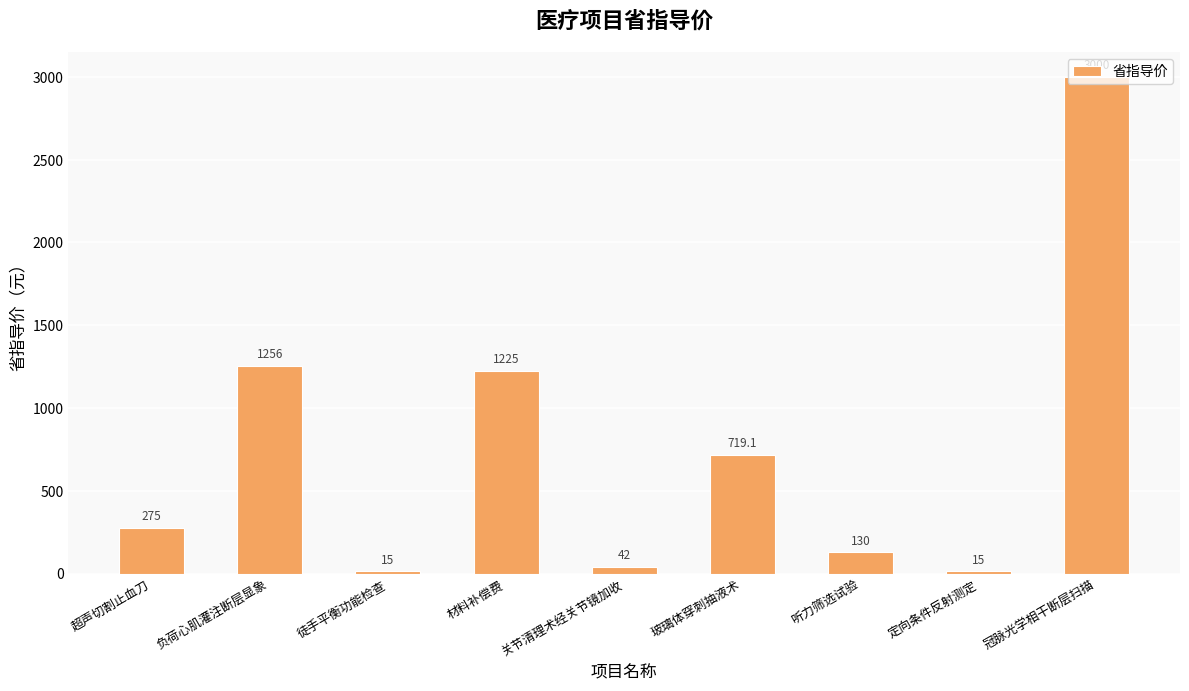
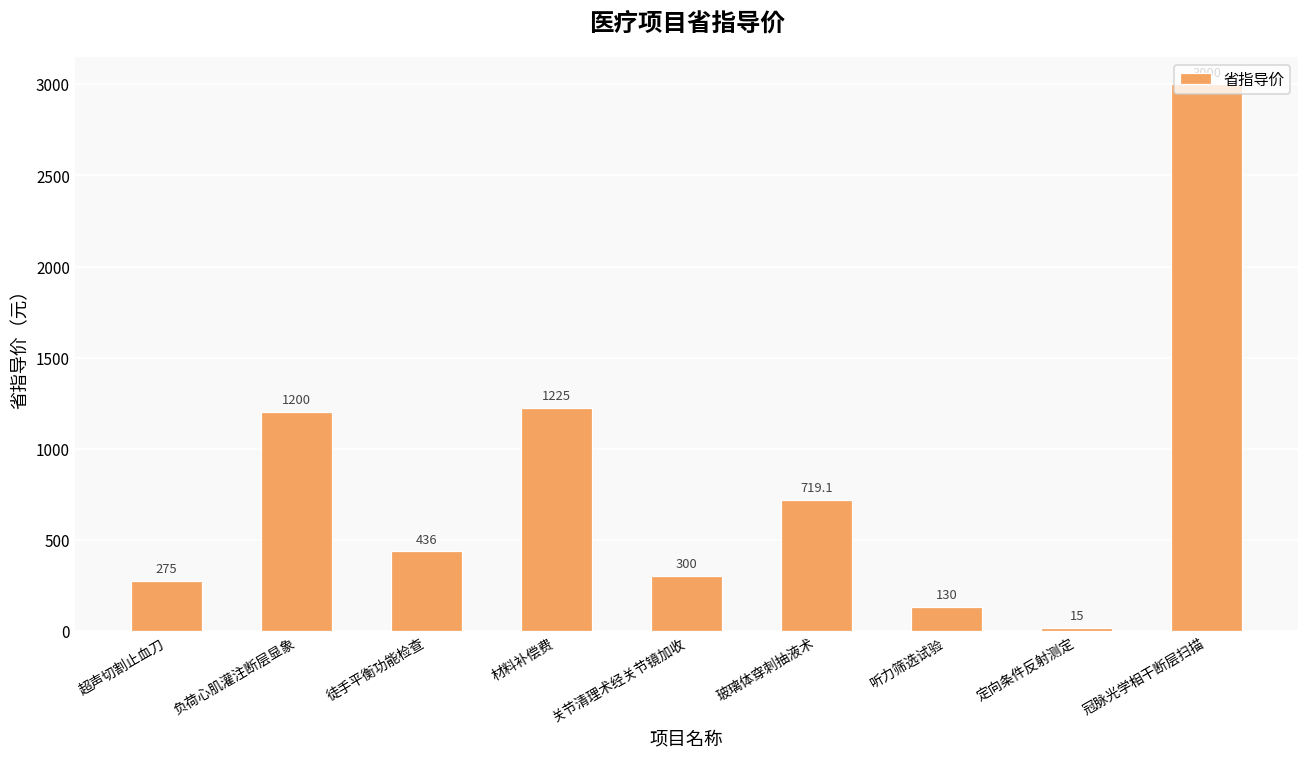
负荷心肌灌注断层显象: 1256 -> 1200
徒手平衡功能检查: 15 -> 436
关节清理术经关节镜加收: 42 -> 300
